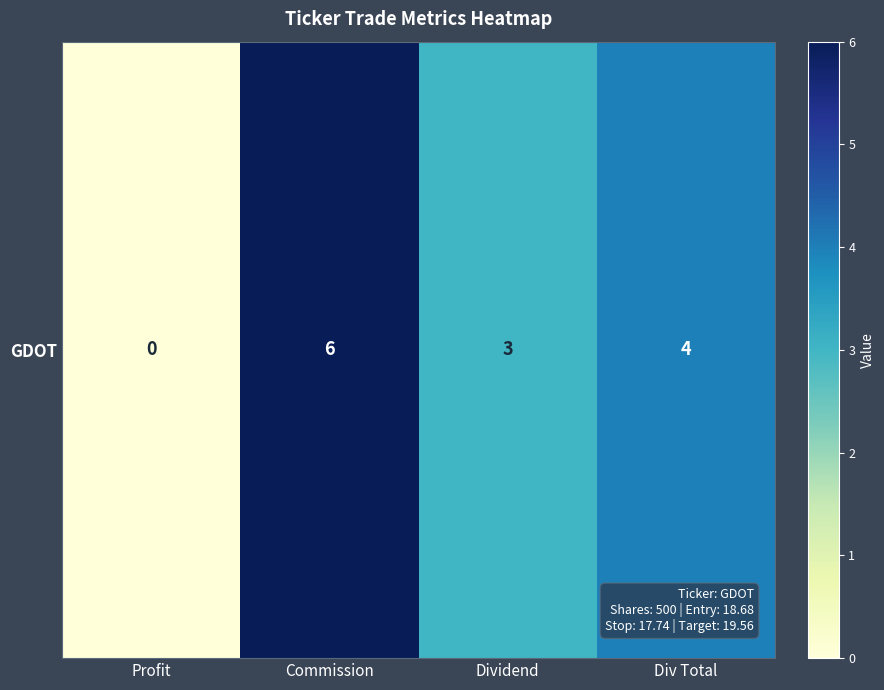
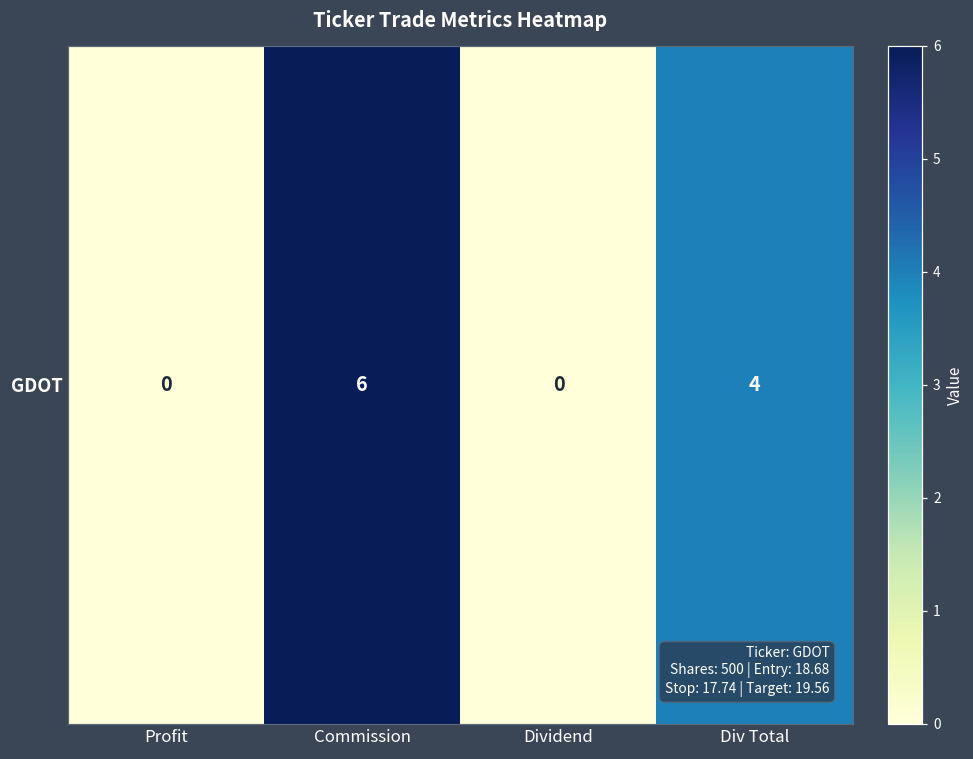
GDOT, Dividend: 3 -> 0
